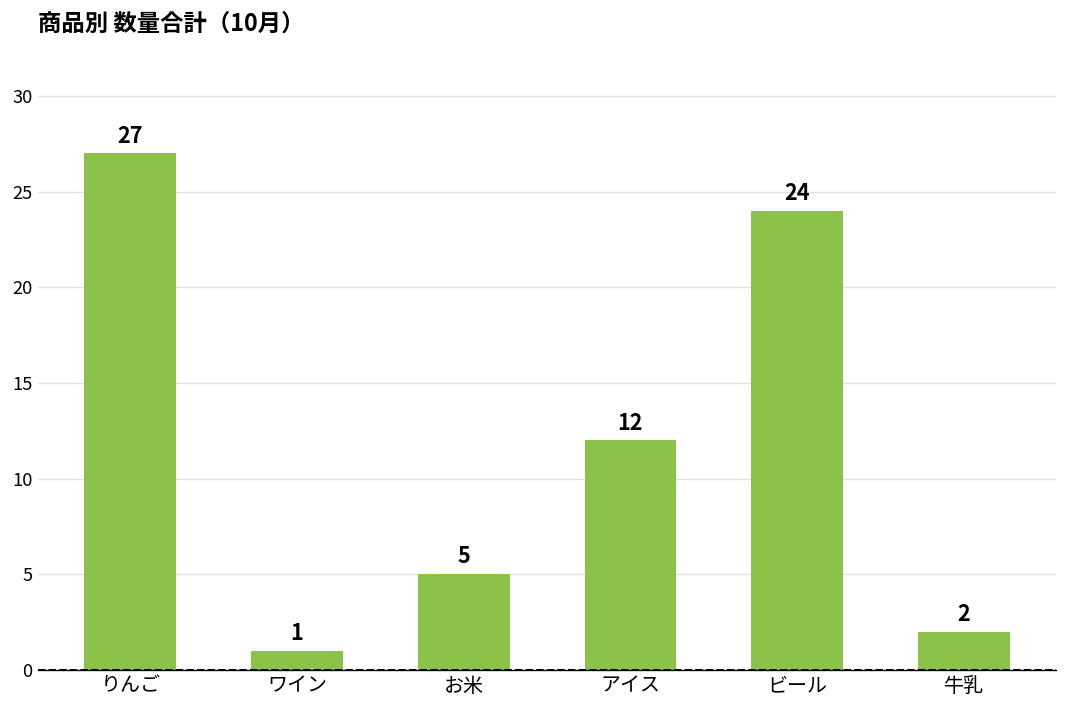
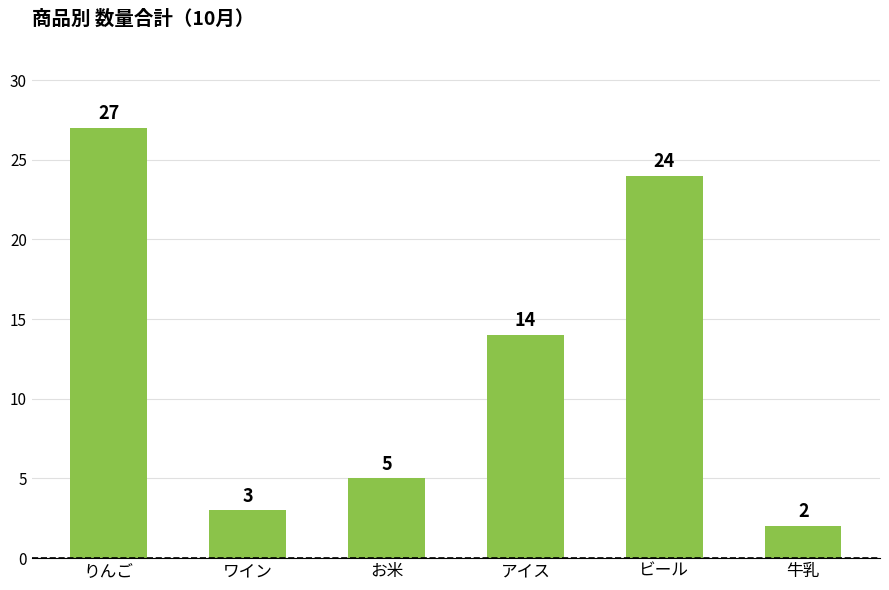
ワイン: 1 -> 3
アイス: 12 -> 14
